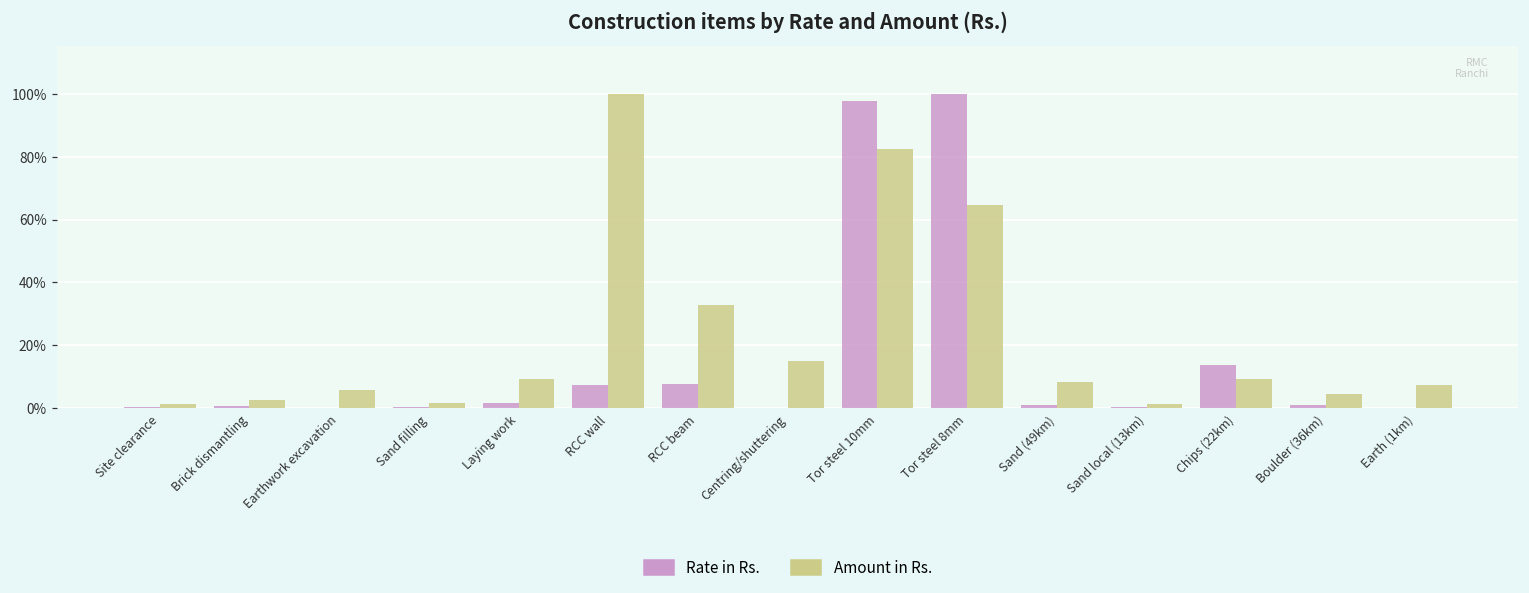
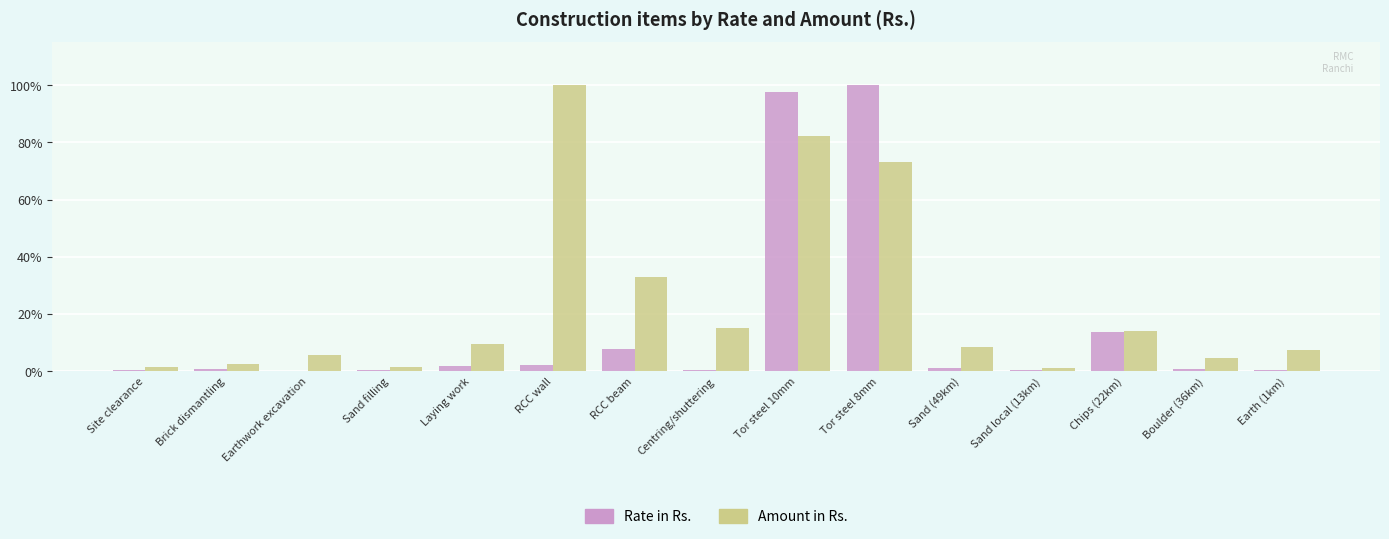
Rate in Rs., RCC wall: 7% -> 2%
Amount in Rs., Tor steel 8mm: 65% -> 73%
Amount in Rs., Chips (22km): 9% -> 14%
